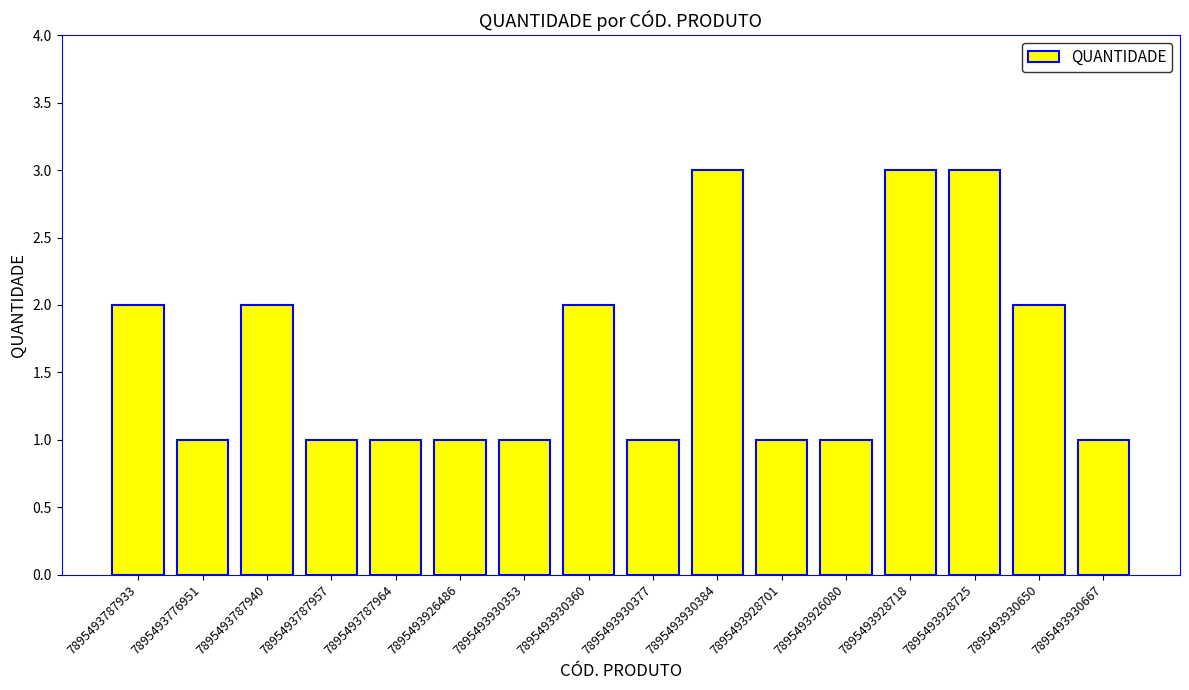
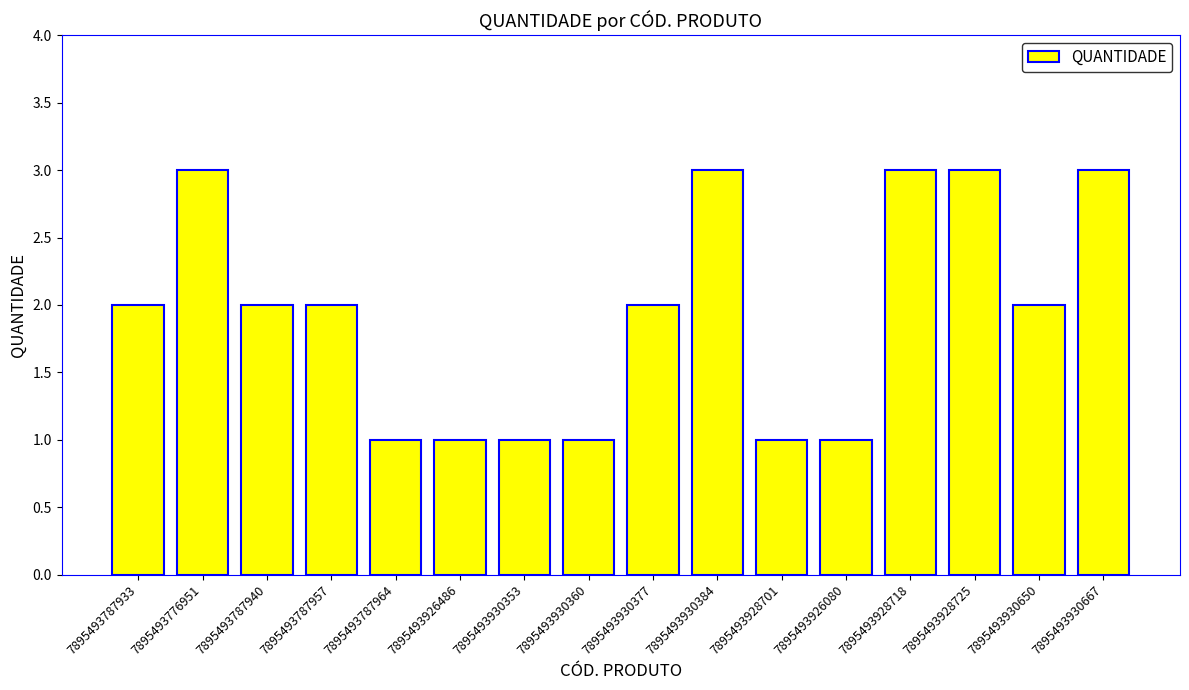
7895493776951: 1 -> 3
7895493787957: 1 -> 2
7895493930360: 2 -> 1
7895493930377: 1 -> 2
7895493930667: 1 -> 3
